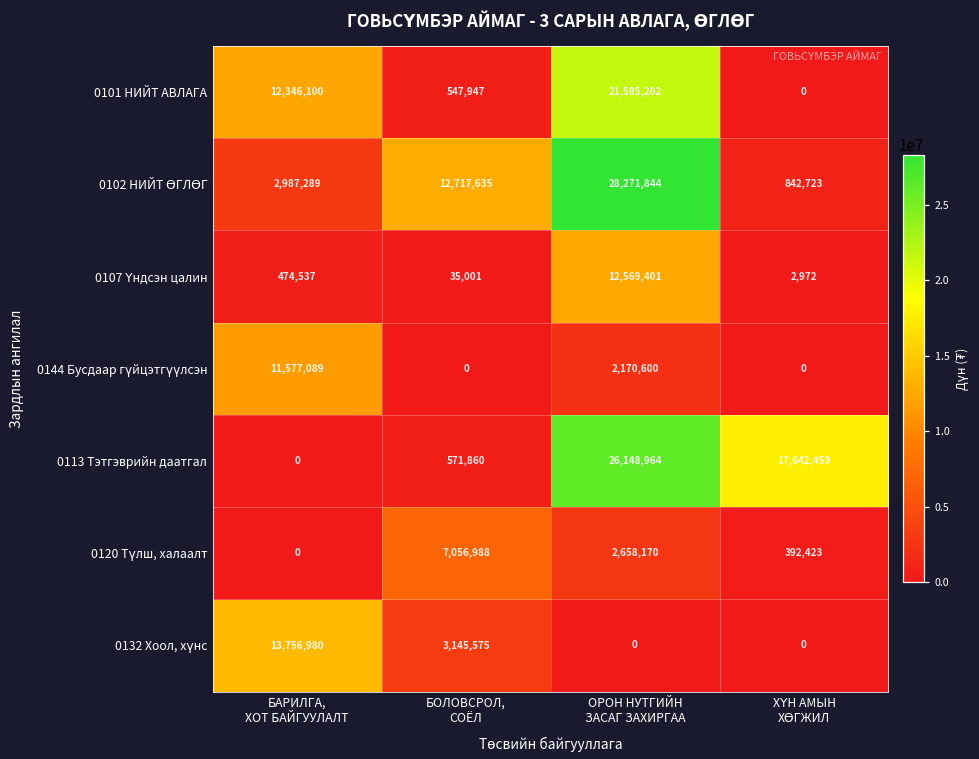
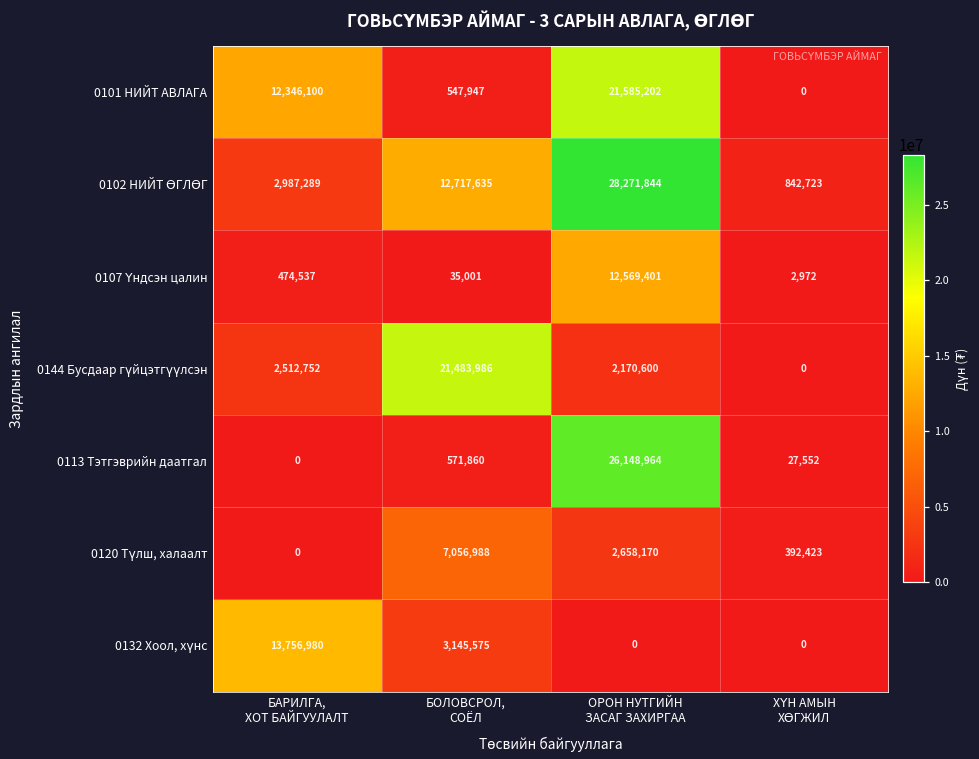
0144 Бусдаар гүйцэтгүүлсэн, БАРИЛГА, ХОТ БАЙГУУЛАЛТ: 11,577,089 -> 2,512,752
0144 Бусдаар гүйцэтгүүлсэн, БОЛОВСРОЛ, СОЁЛ: 0 -> 21,483,986
0113 Тэтгэврийн даатгал, ХҮН АМЫН ХӨГЖИЛ: 17,642,459 -> 27,552
